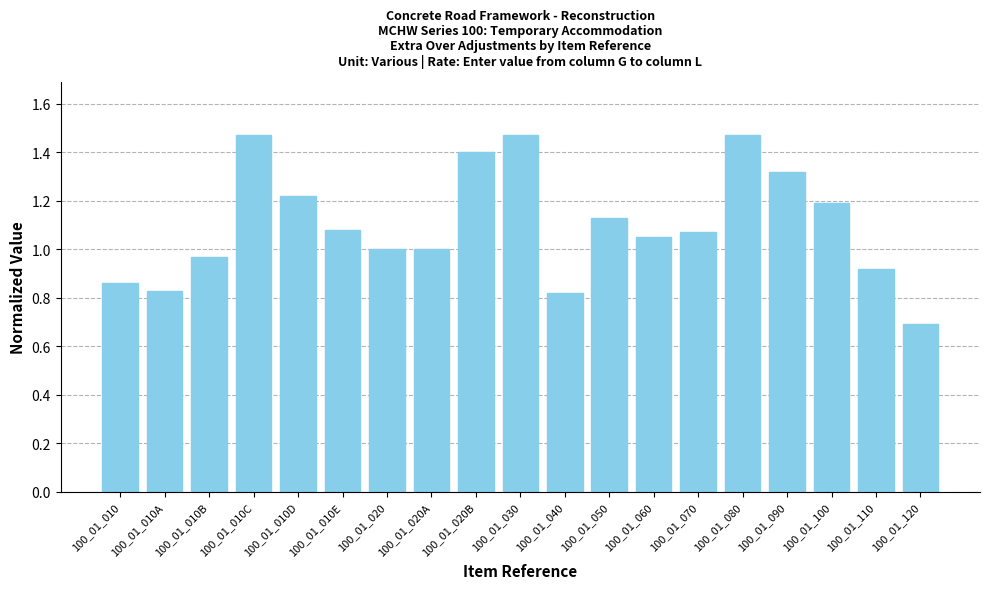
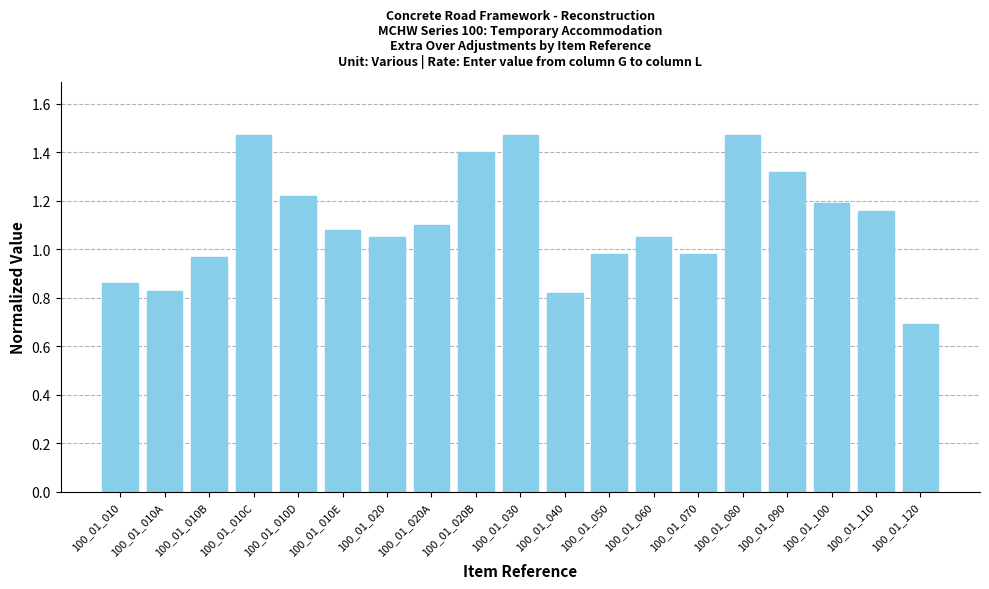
100_01_020: 1.00 -> 1.05
100_01_020A: 1.0 -> 1.1
100_01_050: 1.13 -> 0.98
100_01_070: 1.07 -> 0.98
100_01_110: 0.92 -> 1.16
